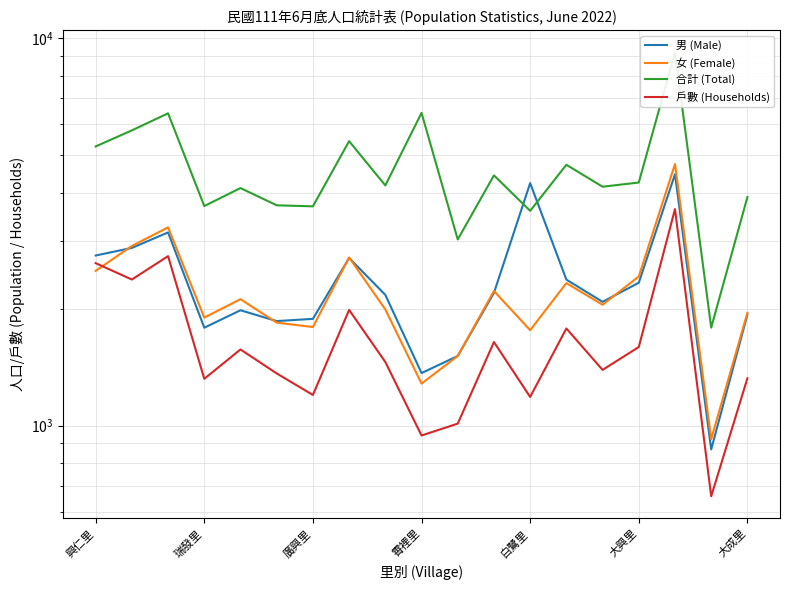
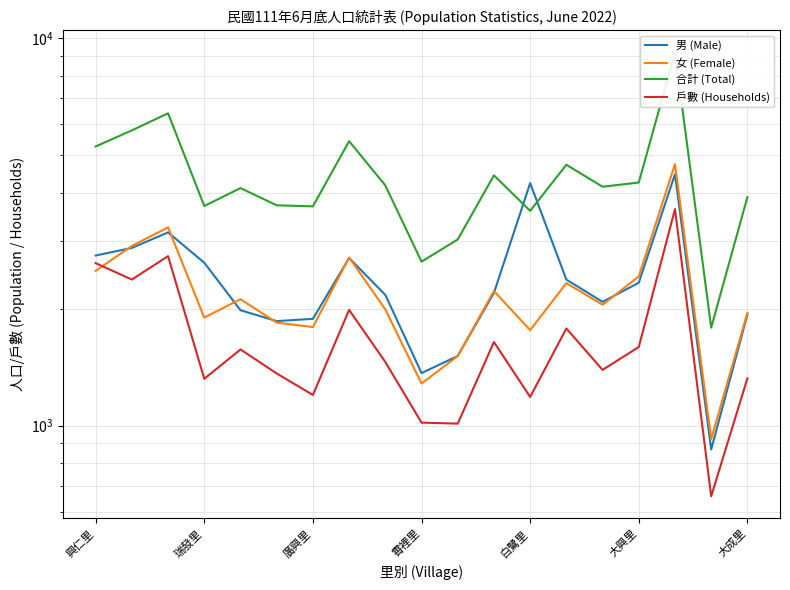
男 (Male), 瑞發里: 1800 -> 2600
合計 (Total), 霄裡里: 6400 -> 2700
戶數 (Households), 霄裡里: 940 -> 1020
